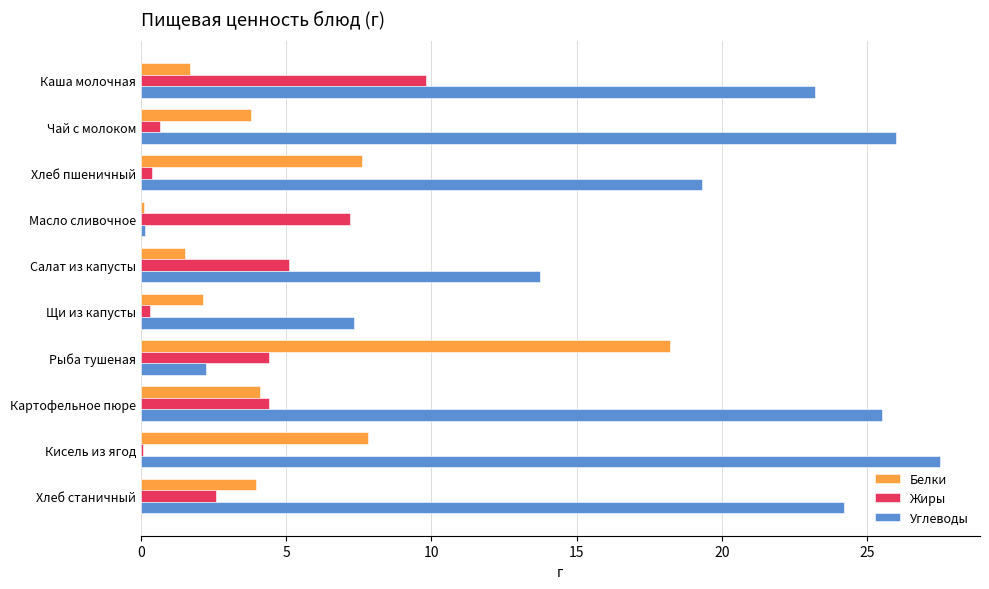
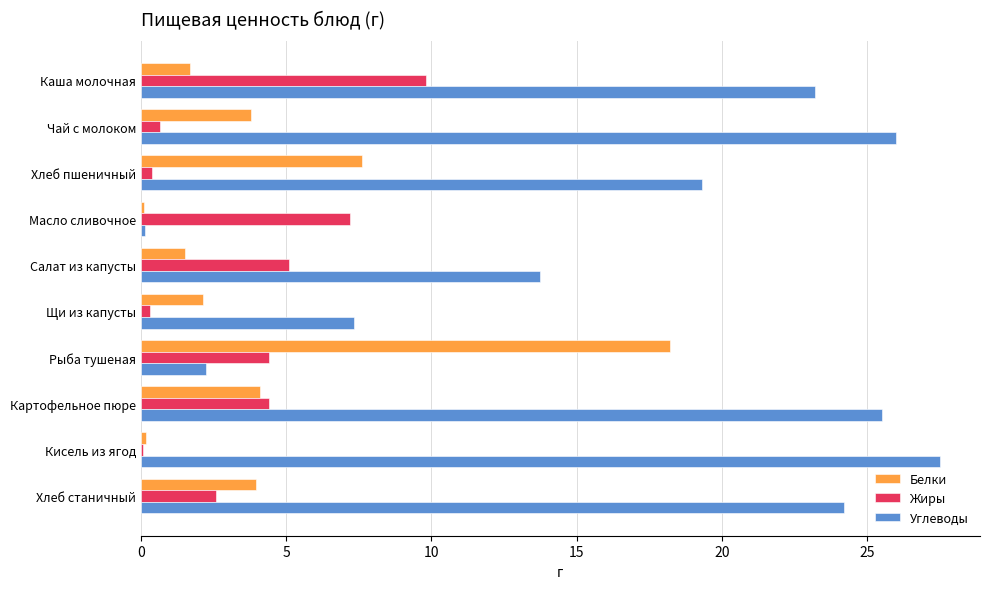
Белки, Кисель из ягод: 7.8 -> 0.2
